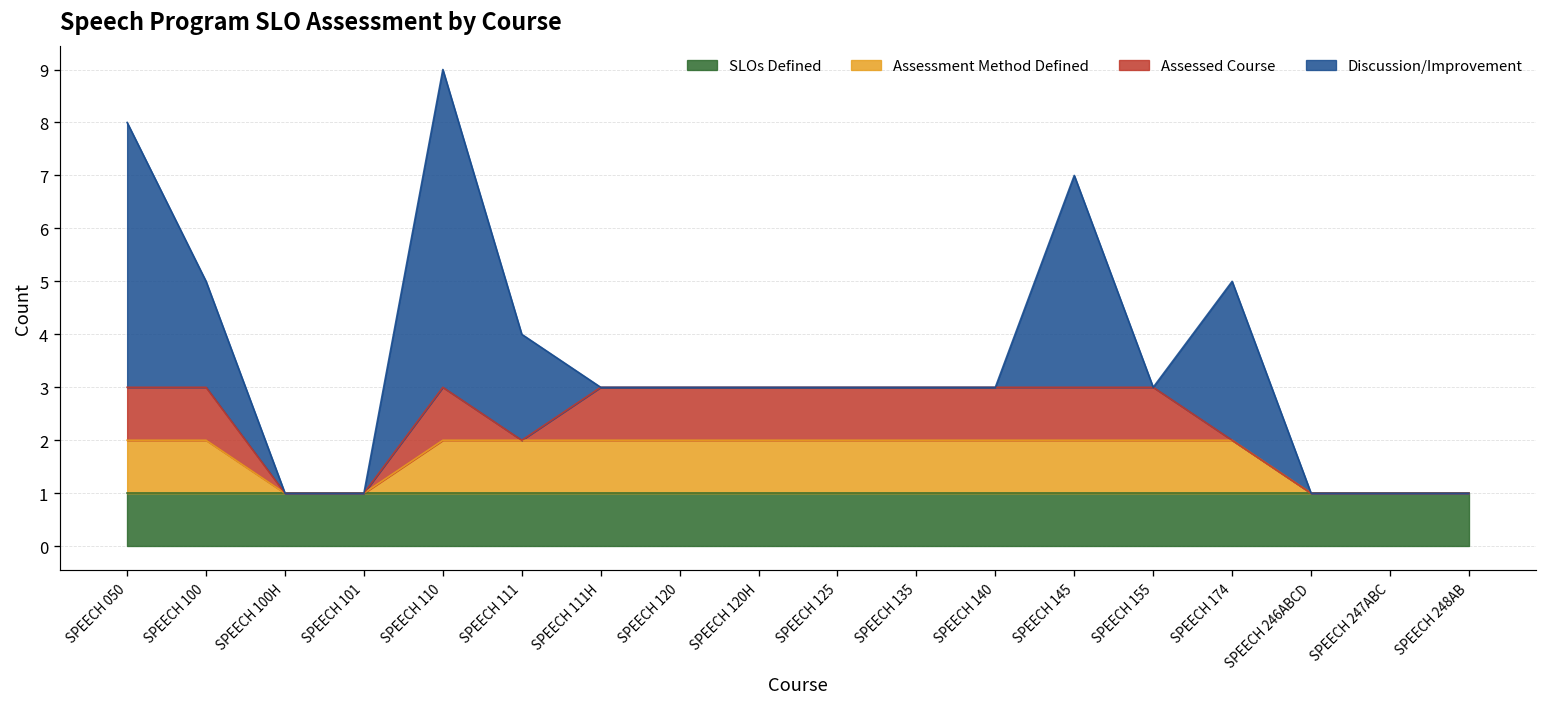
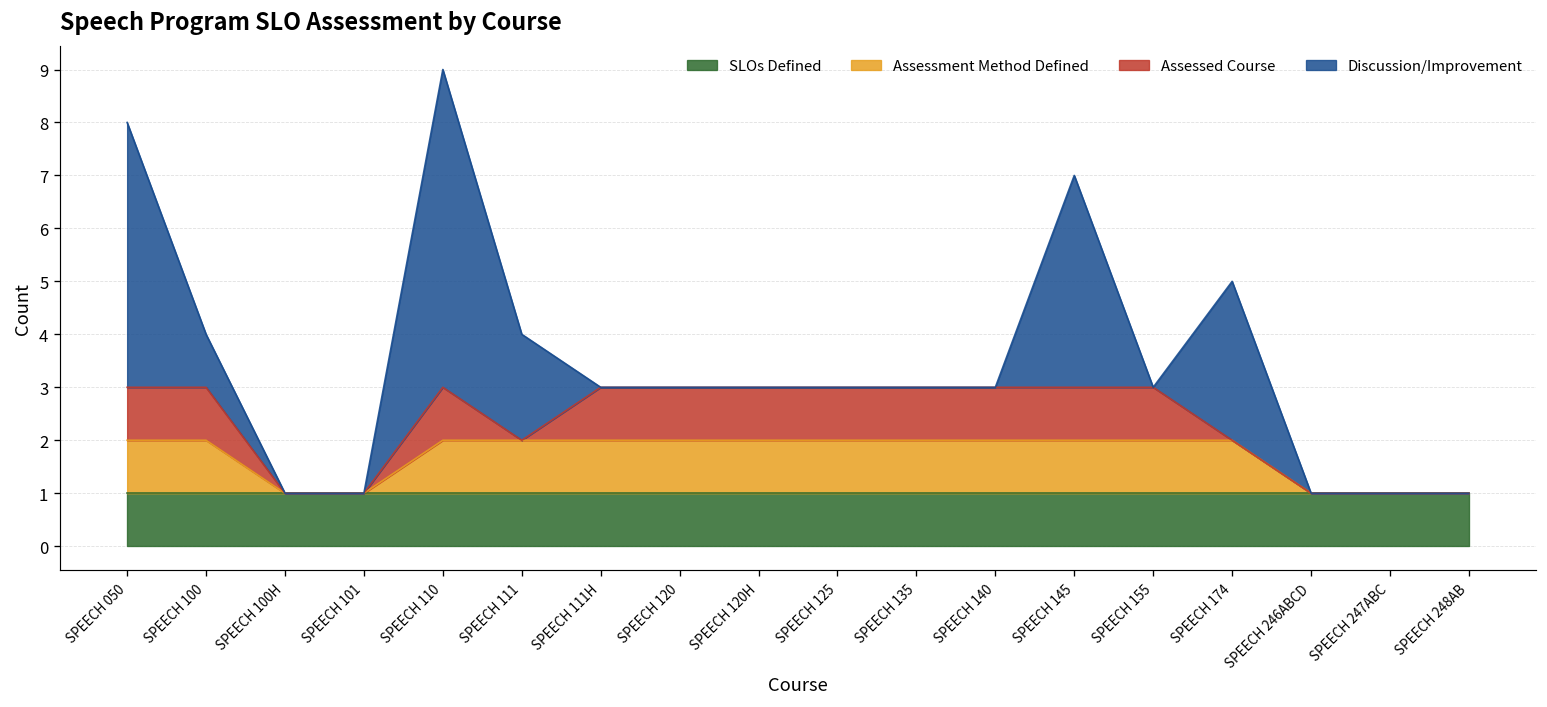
Discussion/Improvement, SPEECH 100: 2 -> 1
